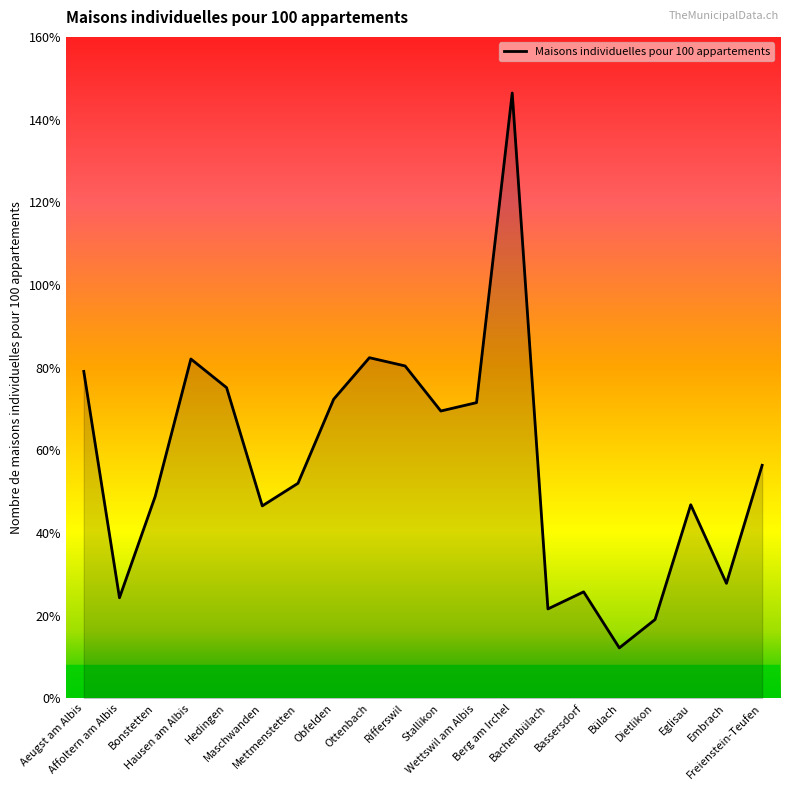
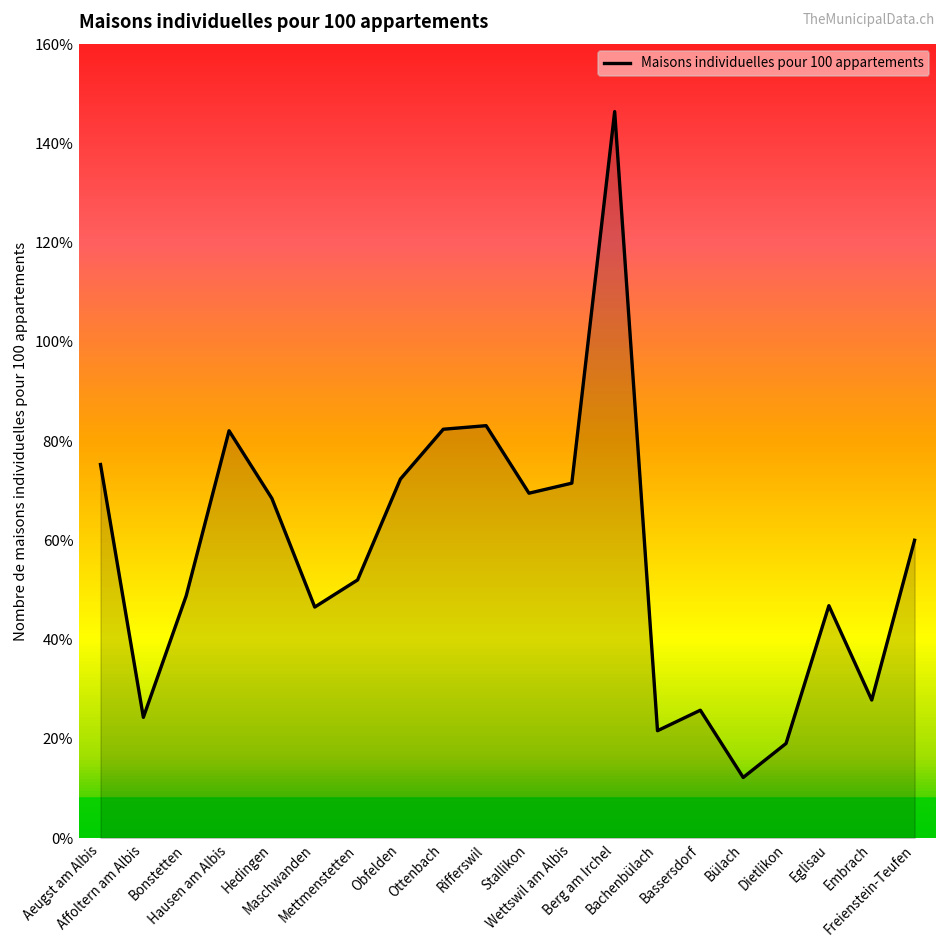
Aeugst am Albis: 79% -> 75%
Hedingen: 75% -> 68%
Rifferswil: 80% -> 83%
Freienstein-Teufen: 56% -> 60%
